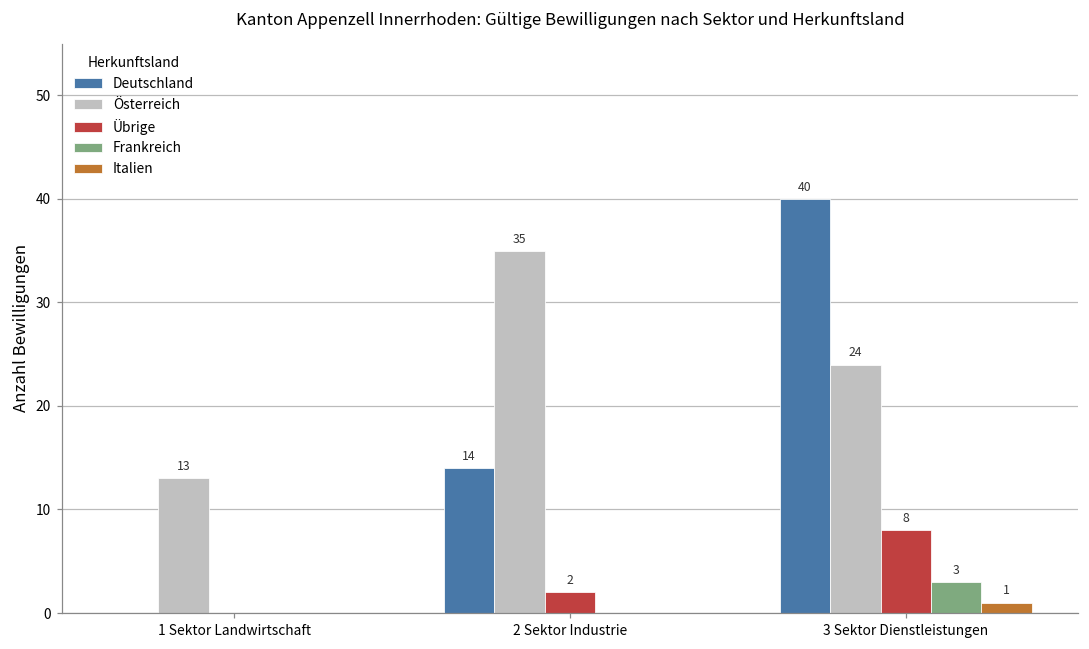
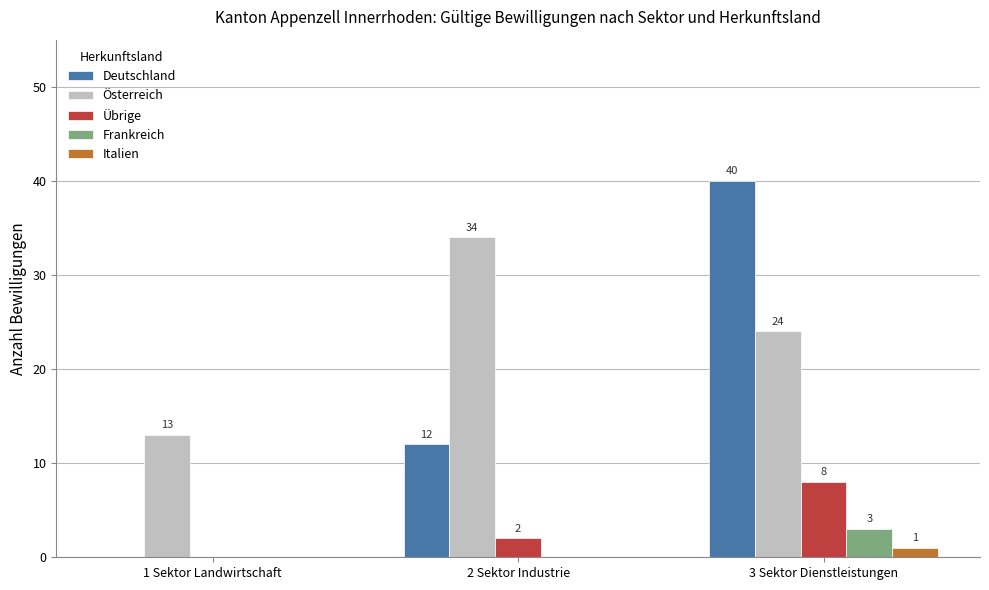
Deutschland, 2 Sektor Industrie: 14 -> 12
Österreich, 2 Sektor Industrie: 35 -> 34
